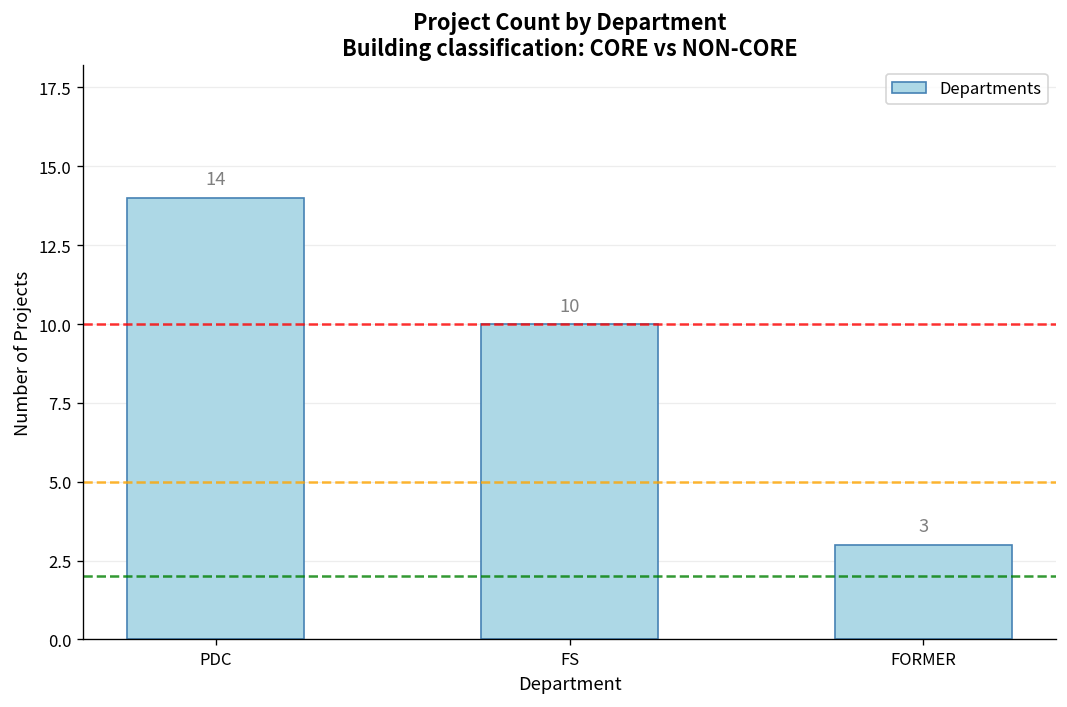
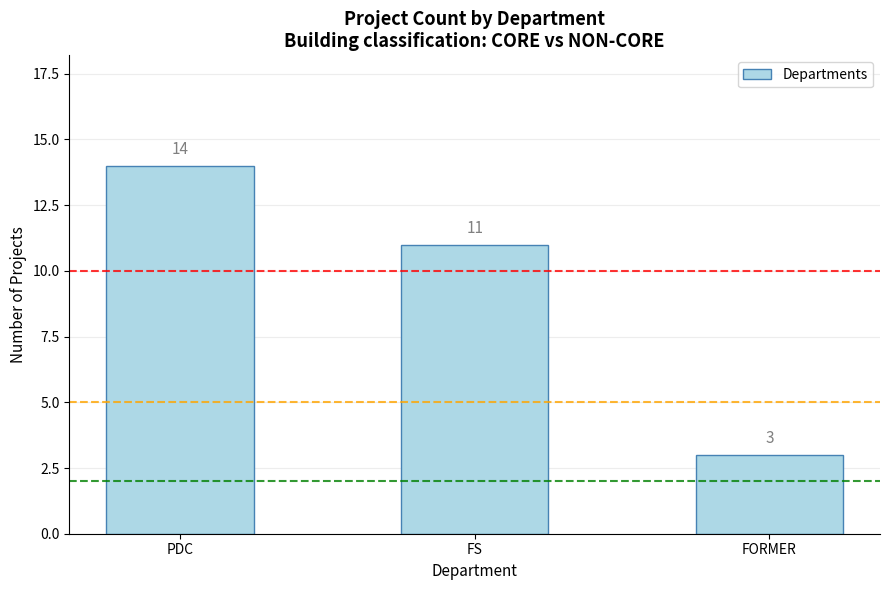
FS: 10 -> 11
